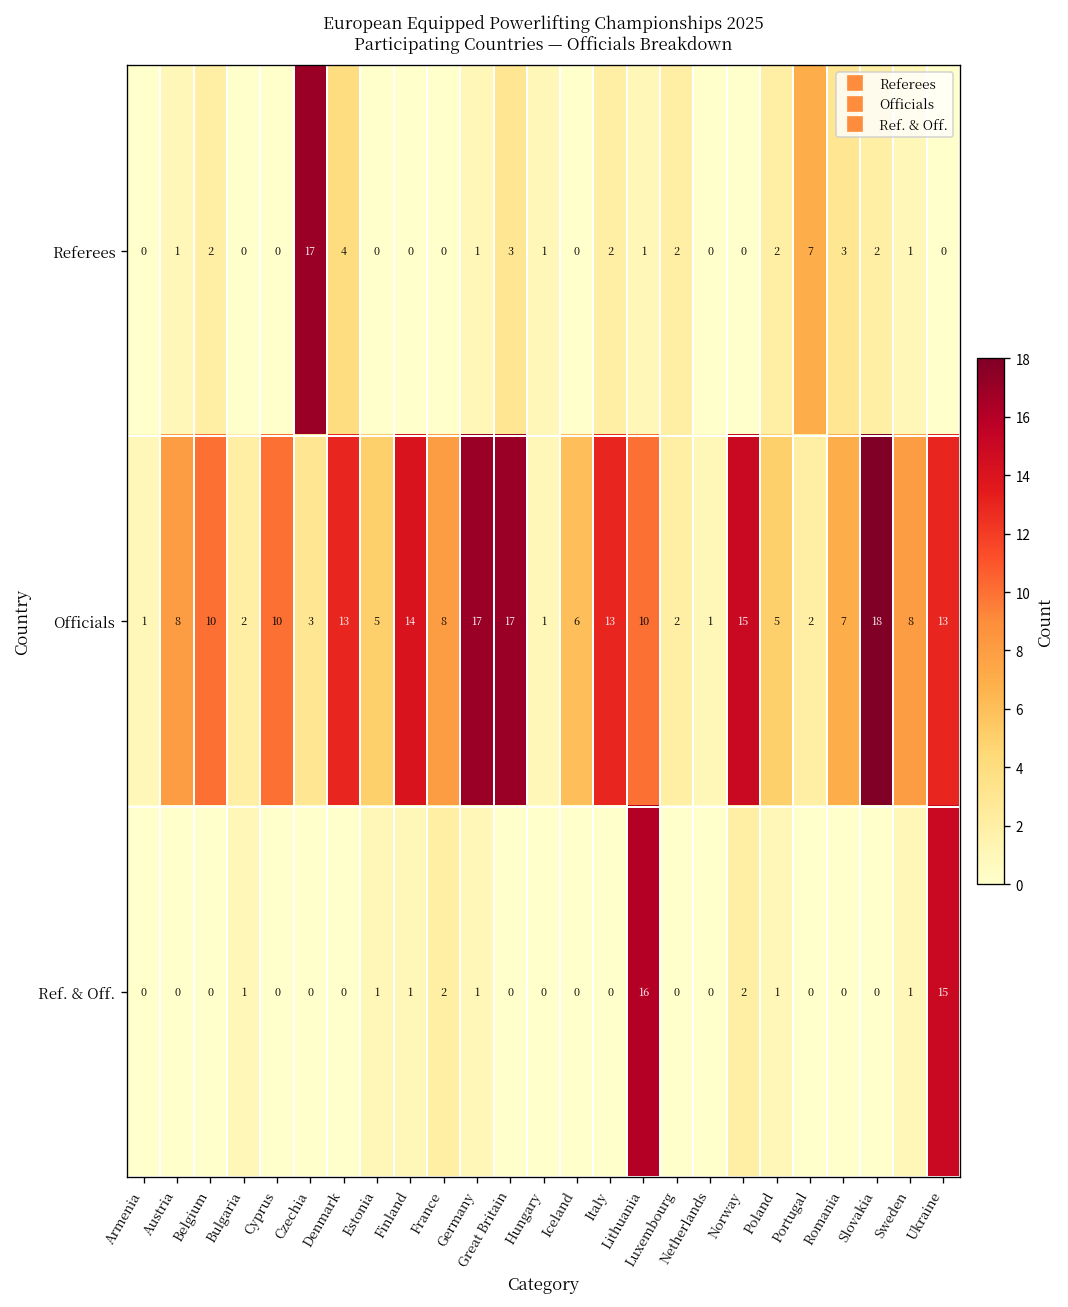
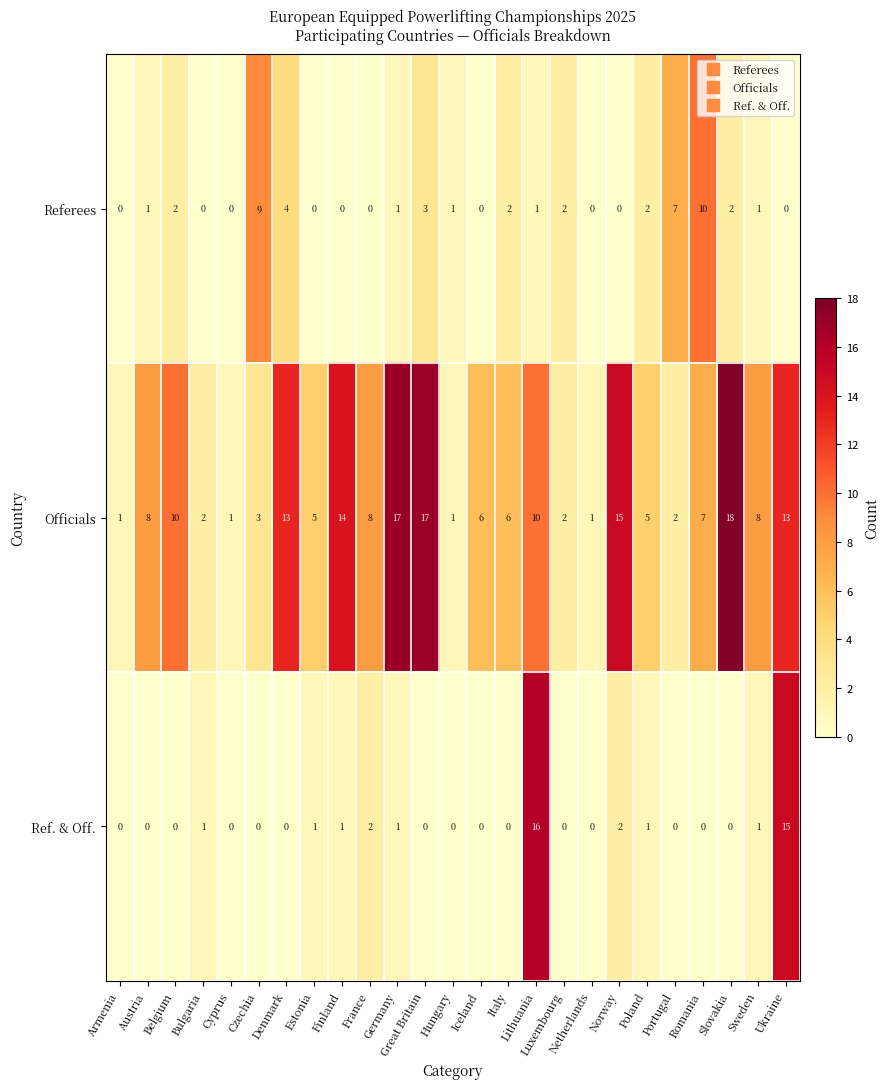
Referees, Czechia: 17 -> 9
Referees, Romania: 3 -> 10
Officials, Cyprus: 10 -> 1
Officials, Italy: 13 -> 6
